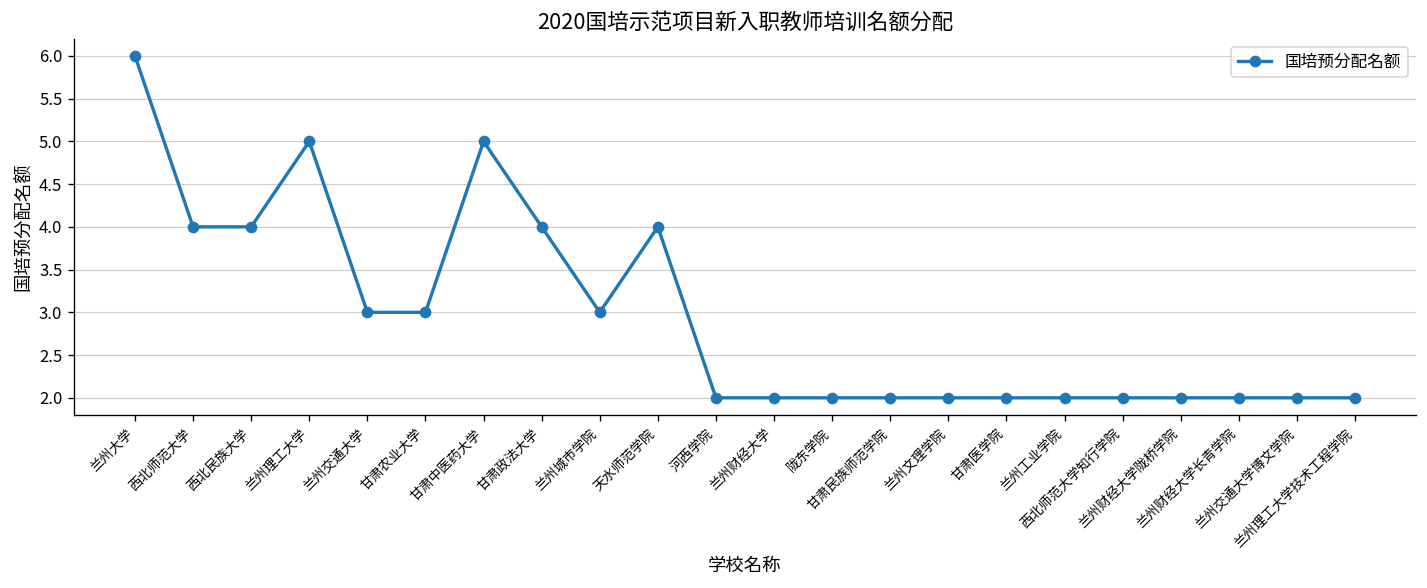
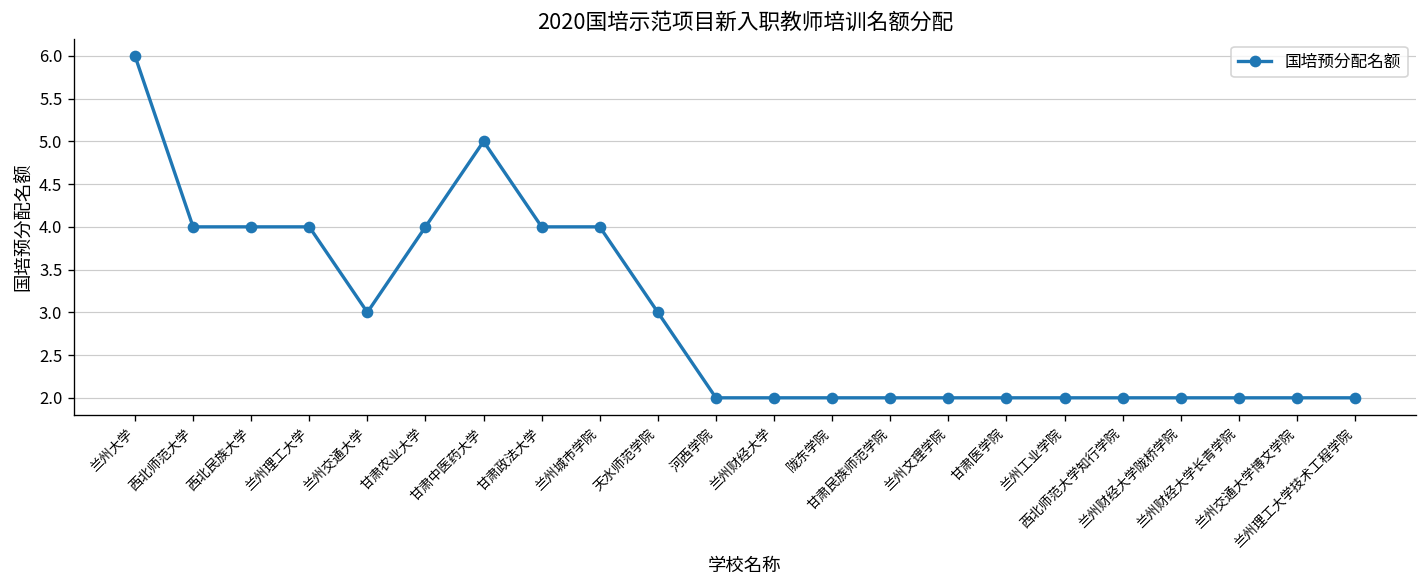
兰州理工大学: 5 -> 4
甘肃农业大学: 3 -> 4
兰州城市学院: 3 -> 4
天水师范学院: 4 -> 3
